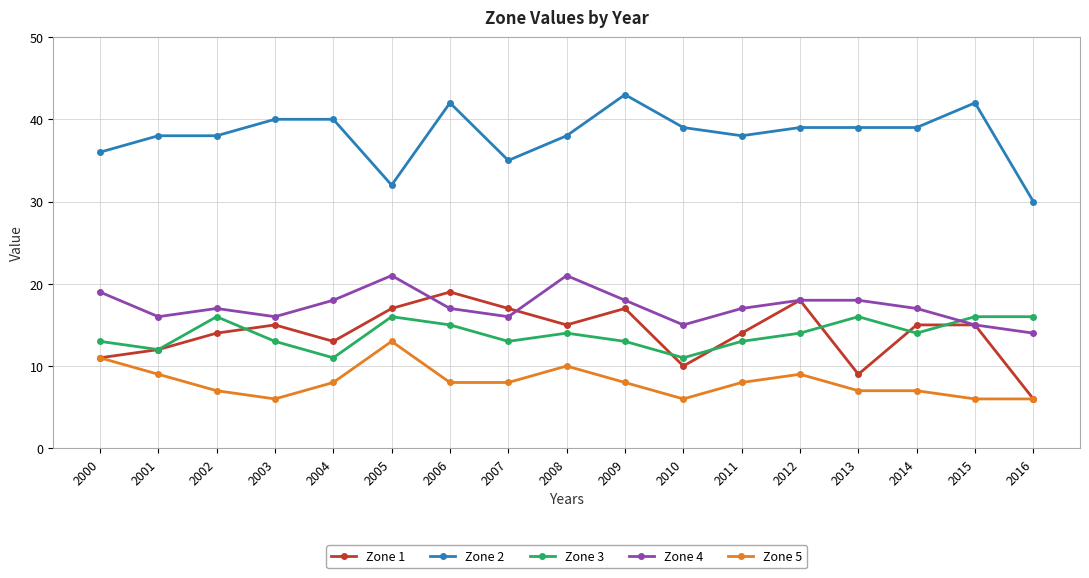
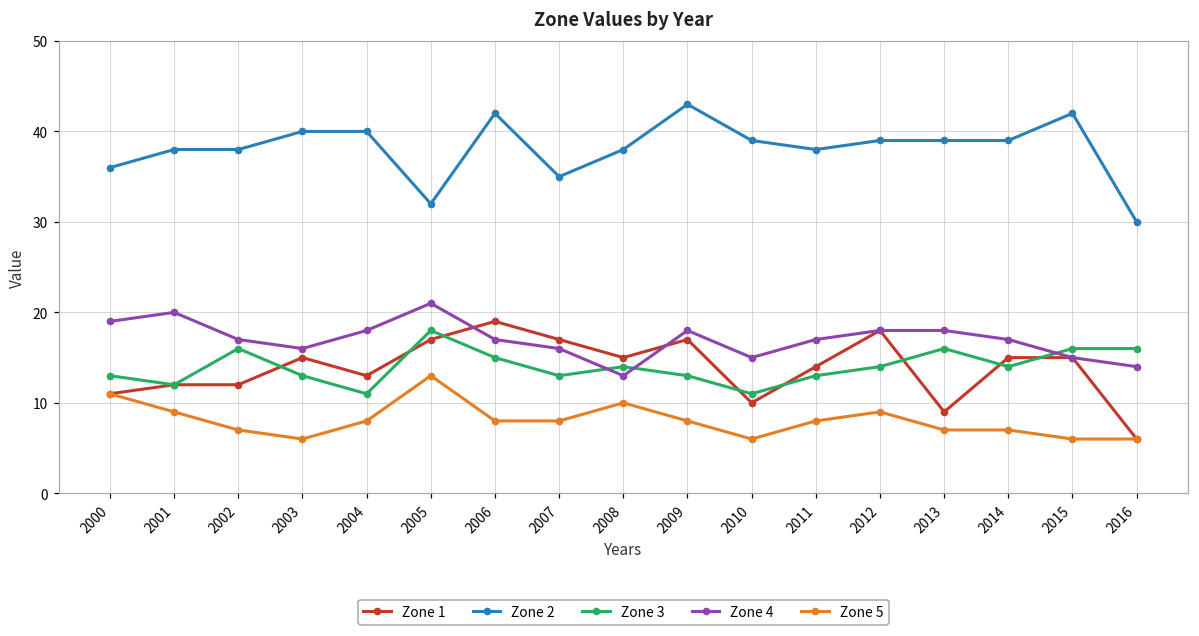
Zone 4, 2001: 16 -> 20
Zone 1, 2002: 14 -> 12
Zone 3, 2005: 16 -> 18
Zone 4, 2008: 21 -> 13
